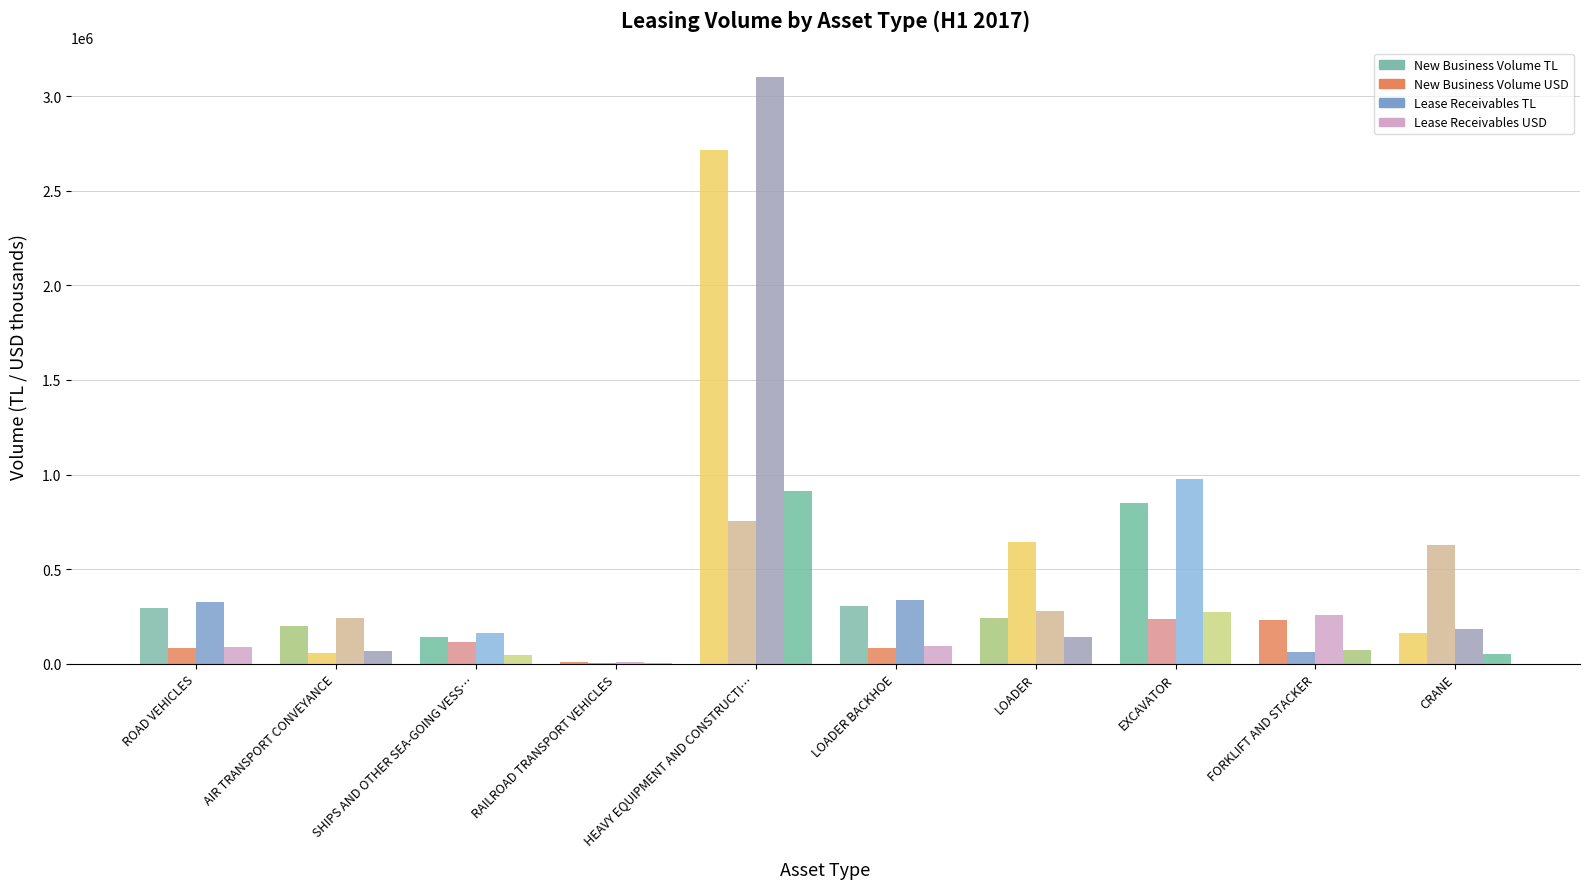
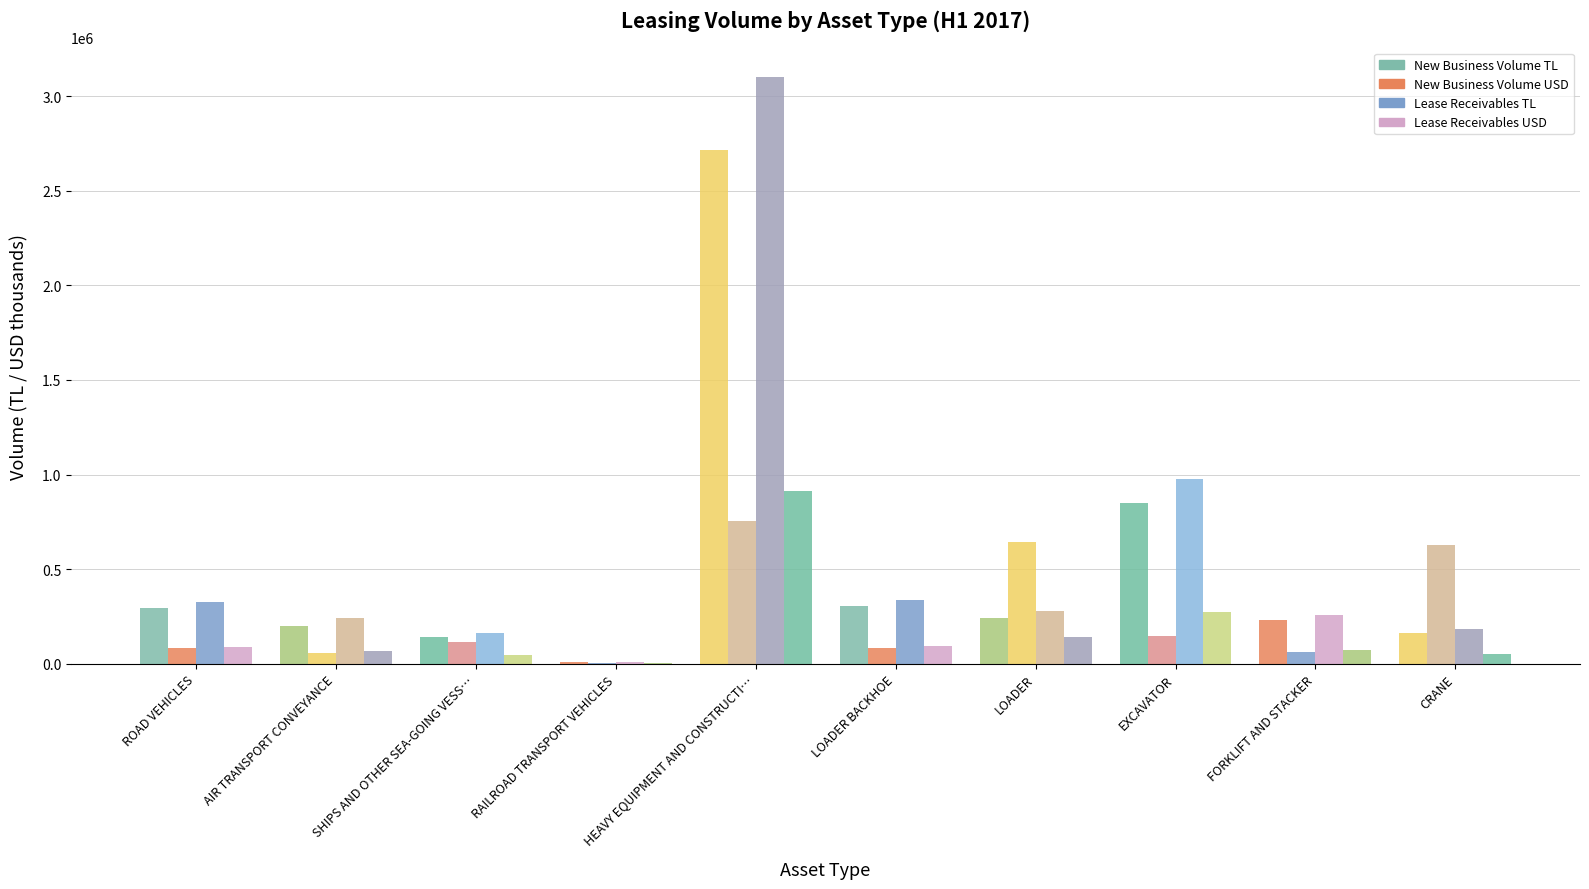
New Business Volume USD, EXCAVATOR: 240000 -> 140000
